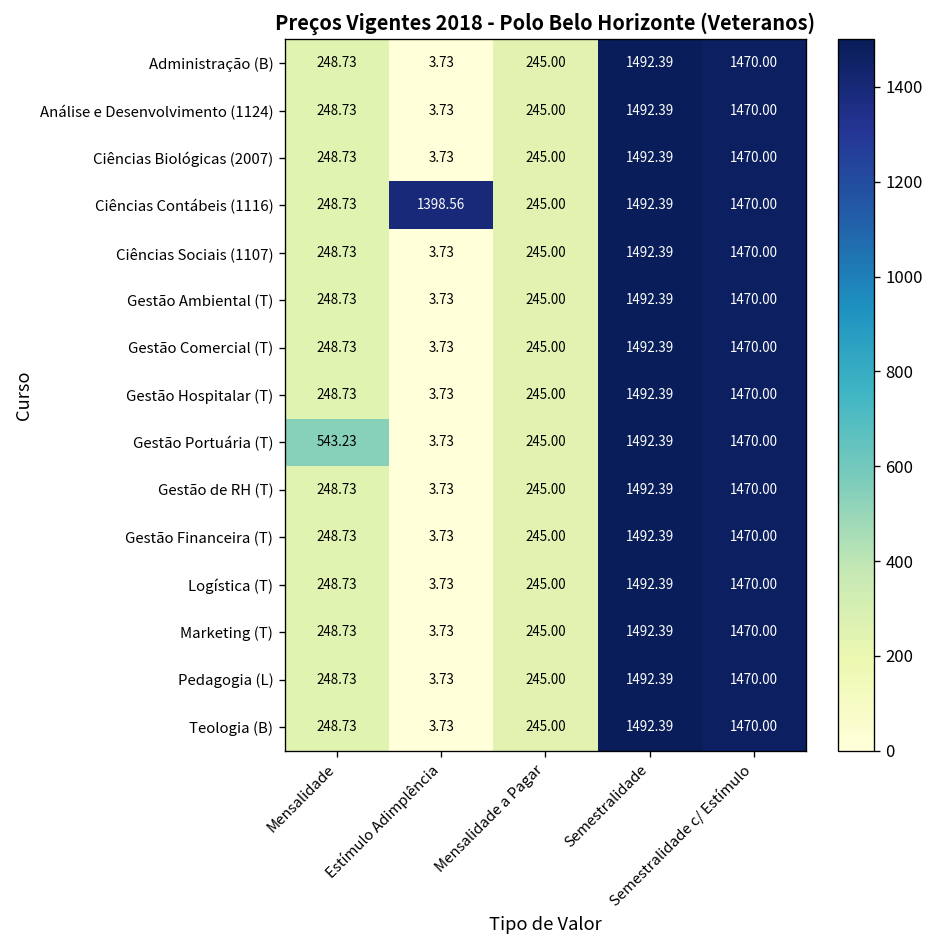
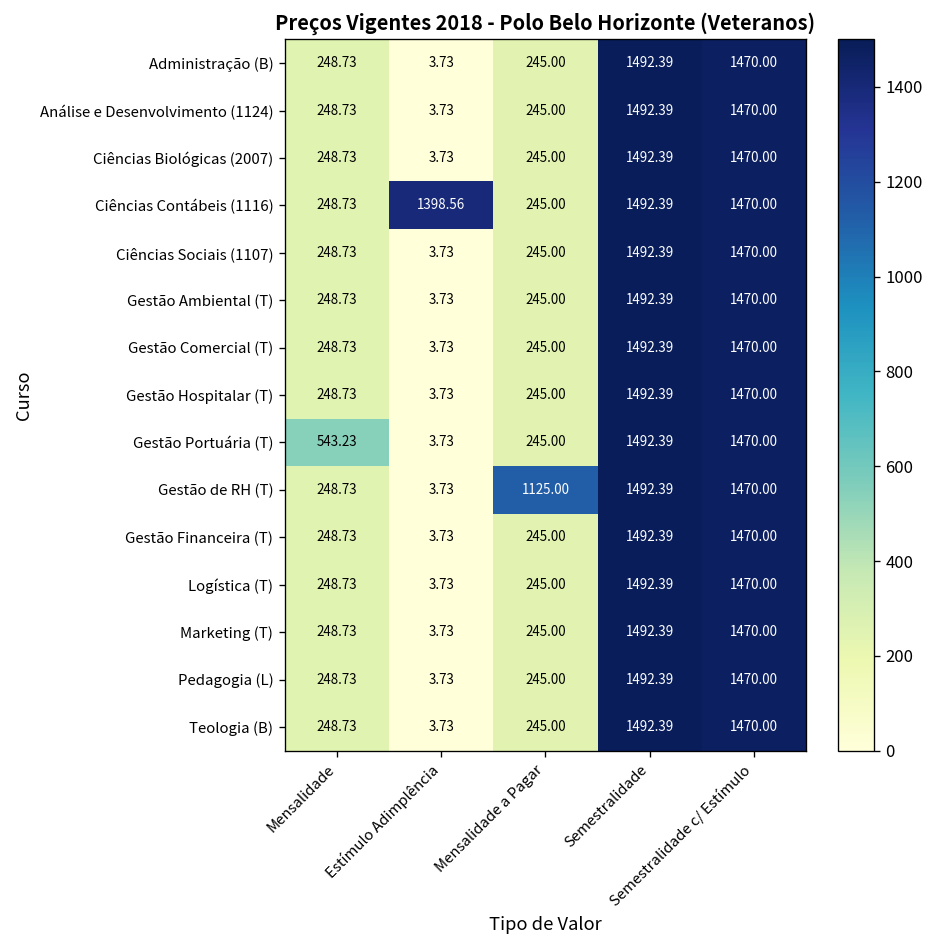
Gestão de RH (T), Mensalidade a Pagar: 245.00 -> 1125.00
